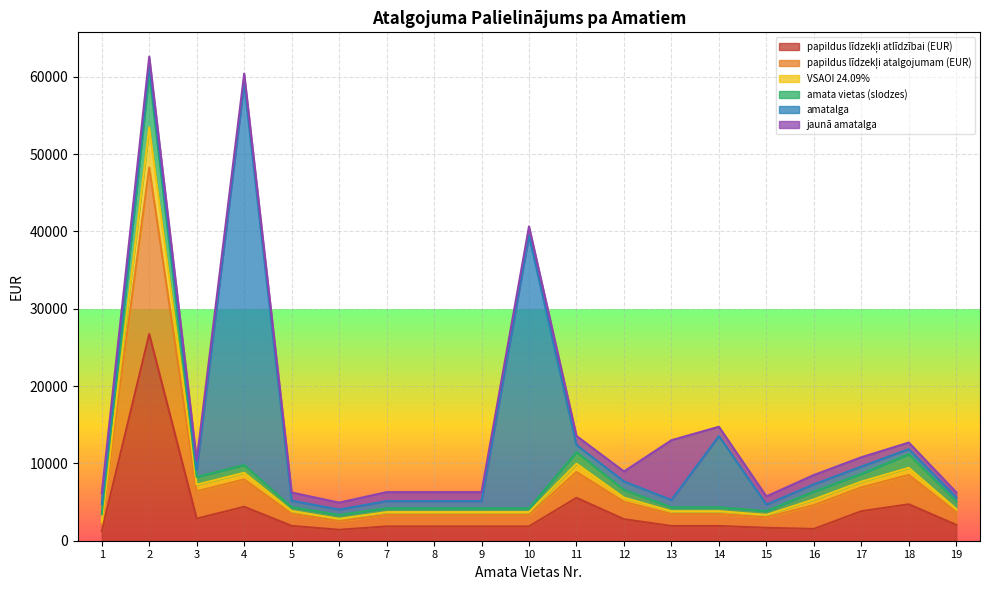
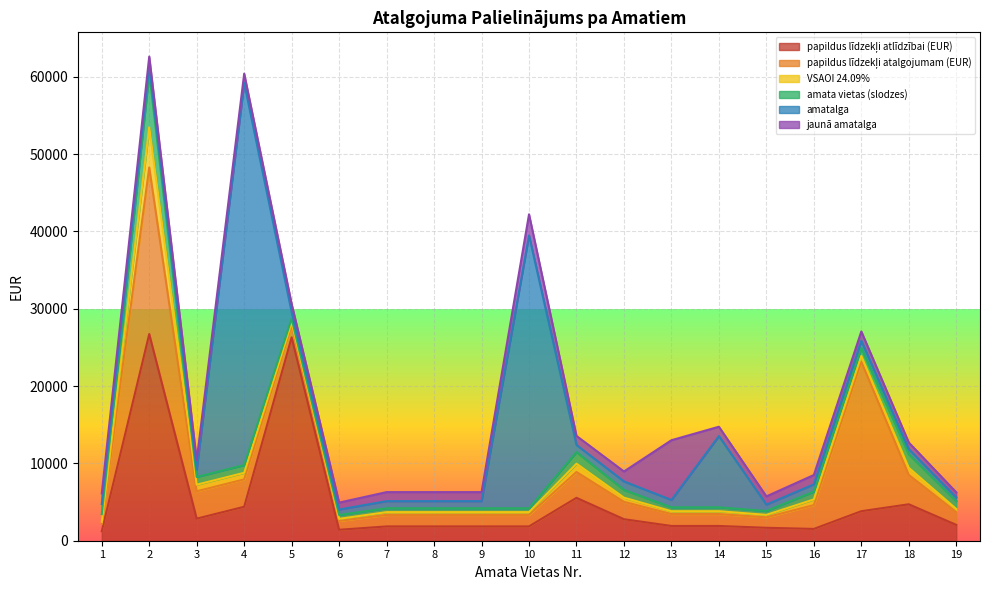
papildus līdzekļi atlīdzībai (EUR), 5: 2000 -> 26000
jaunā amatalga, 10: 1000 -> 3000
papildus līdzekļi atalgojumam (EUR), 17: 3000 -> 19000
